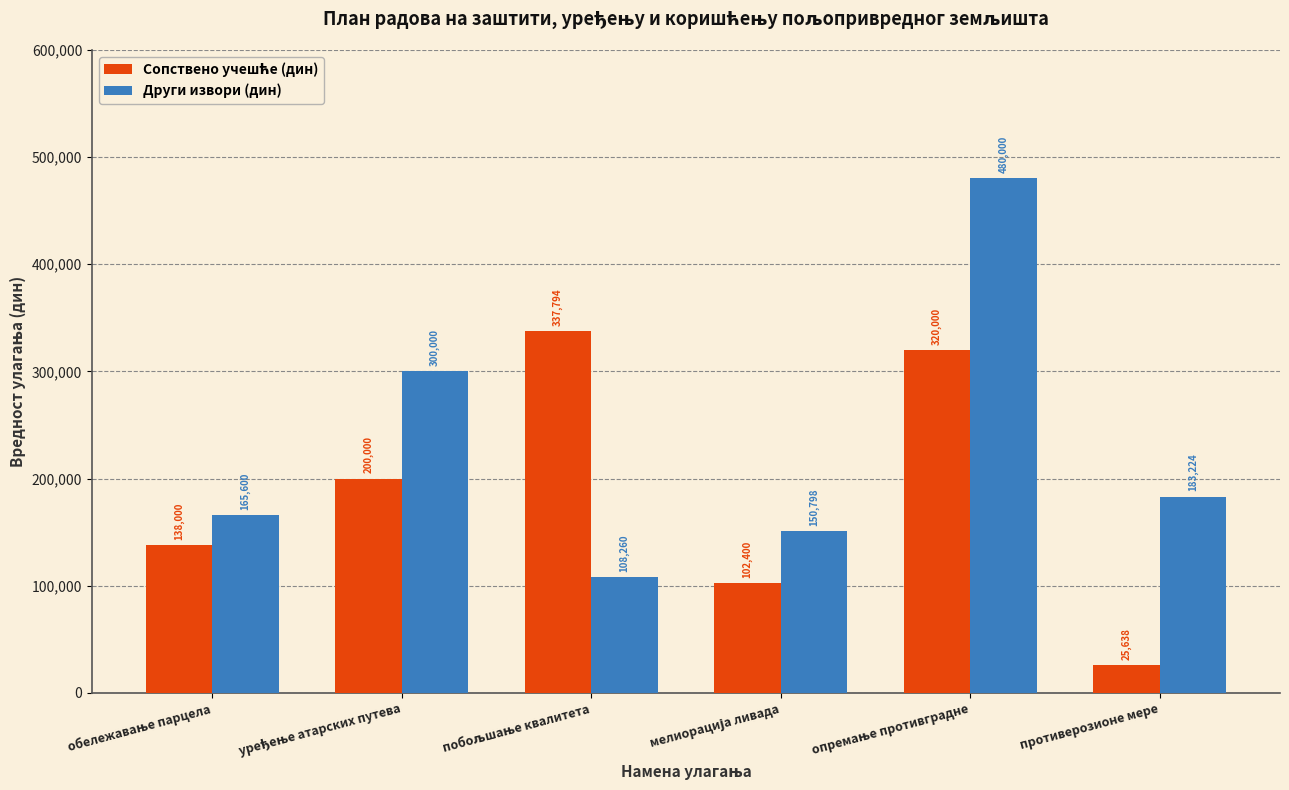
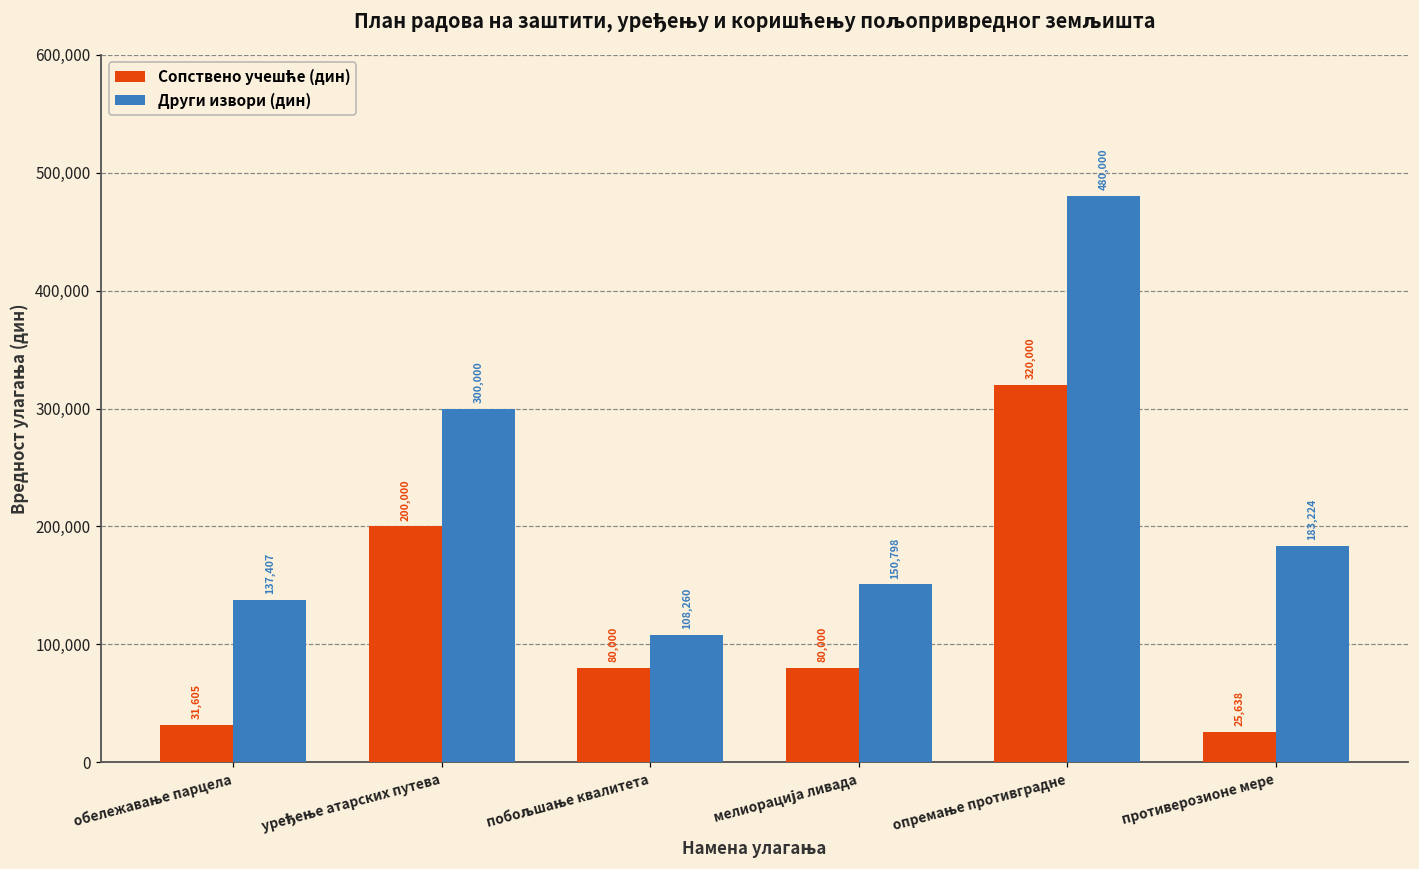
Сопствено учешће (дин), обележавање парцела: 138,000 -> 31,605
Други извори (дин), обележавање парцела: 165,600 -> 137,407
Сопствено учешће (дин), побољшање квалитета: 337,794 -> 80,000
Сопствено учешће (дин), мелиорација ливада: 102,400 -> 80,000
